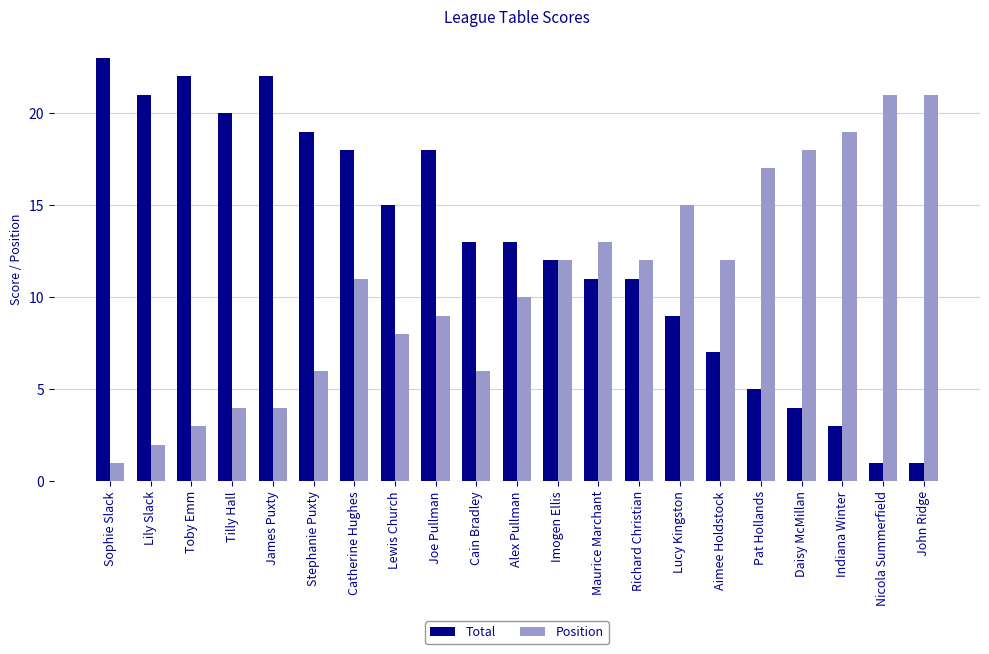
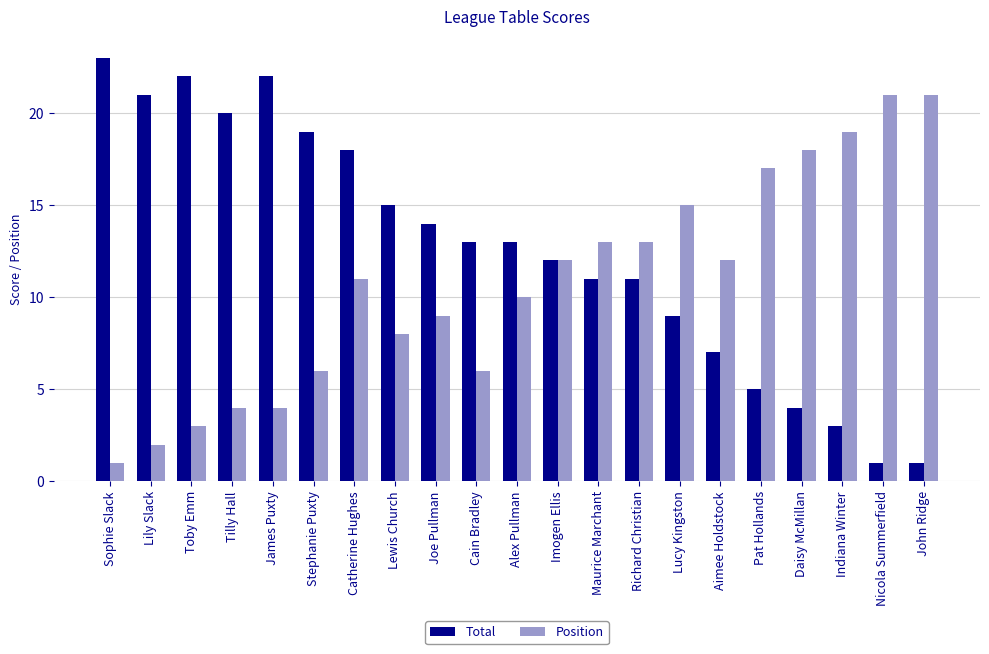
Total, Joe Pullman: 18 -> 14
Position, Richard Christian: 12 -> 13
